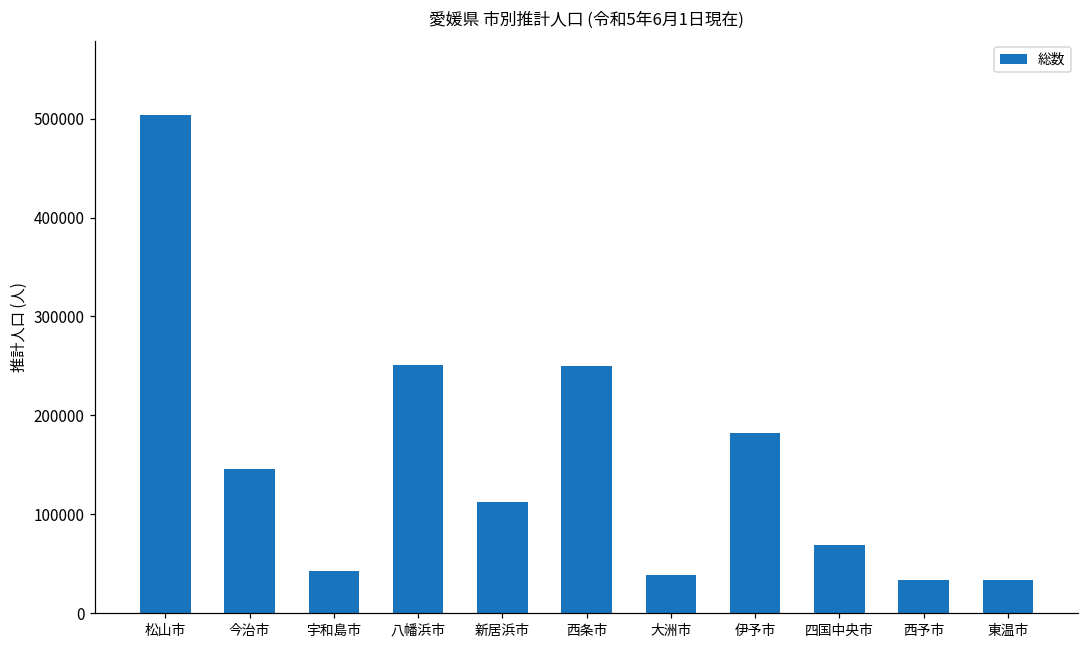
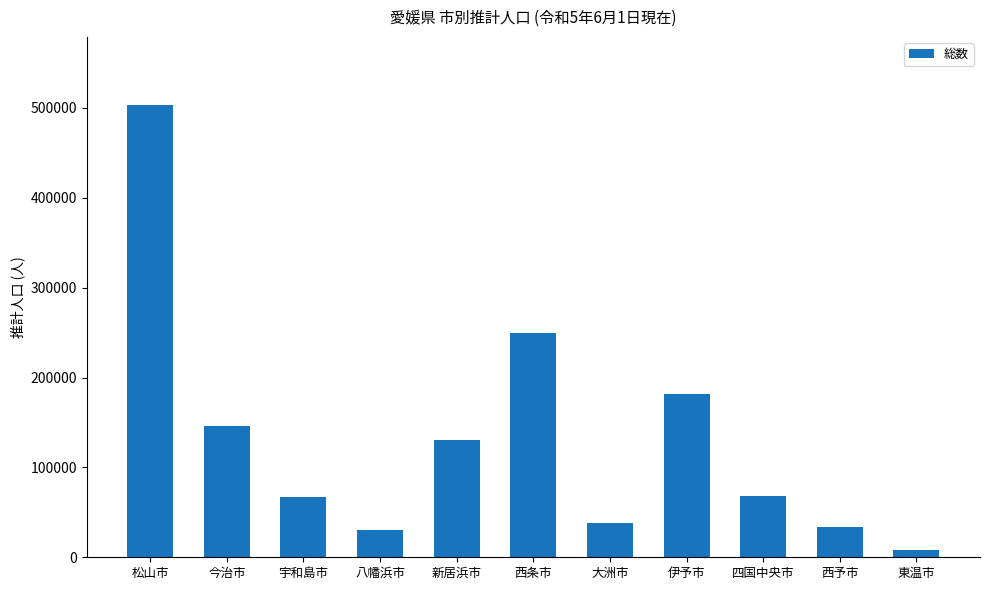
宇和島市: 40000 -> 70000
八幡浜市: 250000 -> 30000
新居浜市: 110000 -> 130000
東温市: 30000 -> 10000
